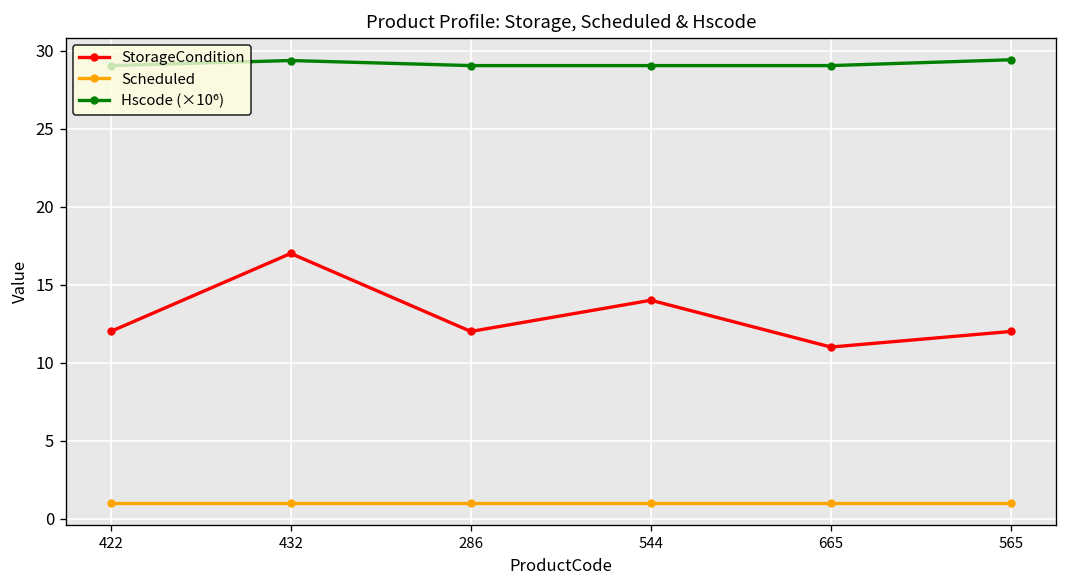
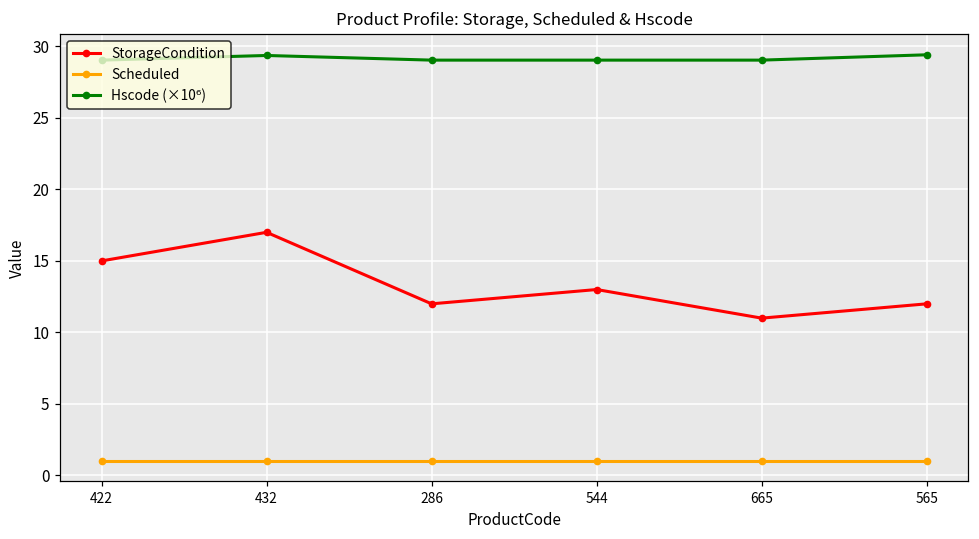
StorageCondition, 422: 12 -> 15
StorageCondition, 544: 14 -> 13
